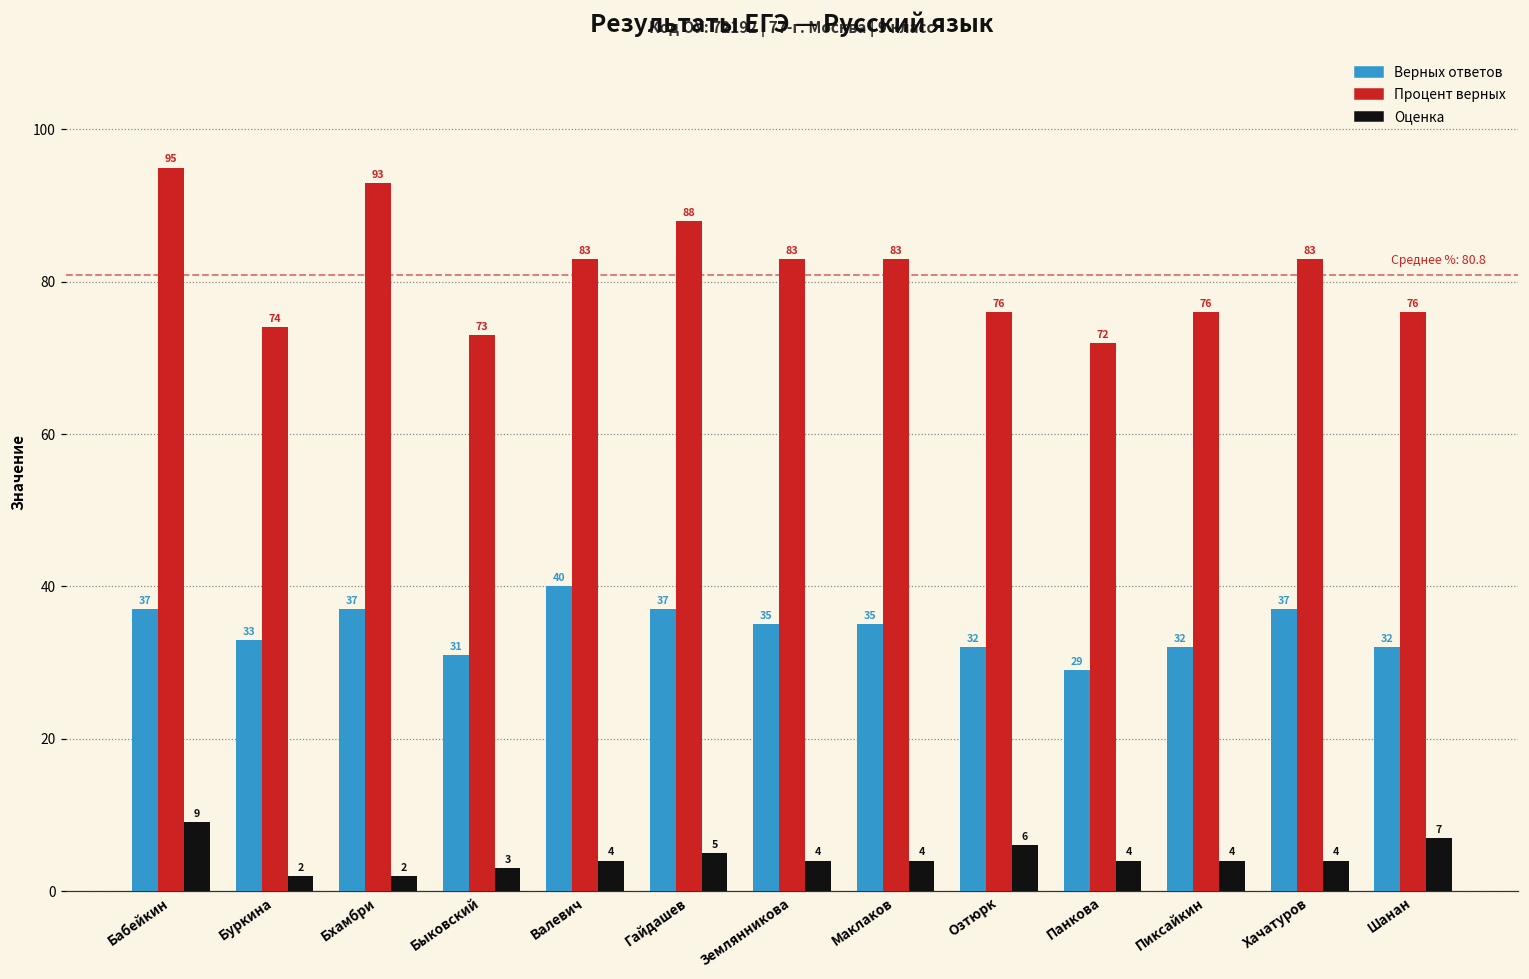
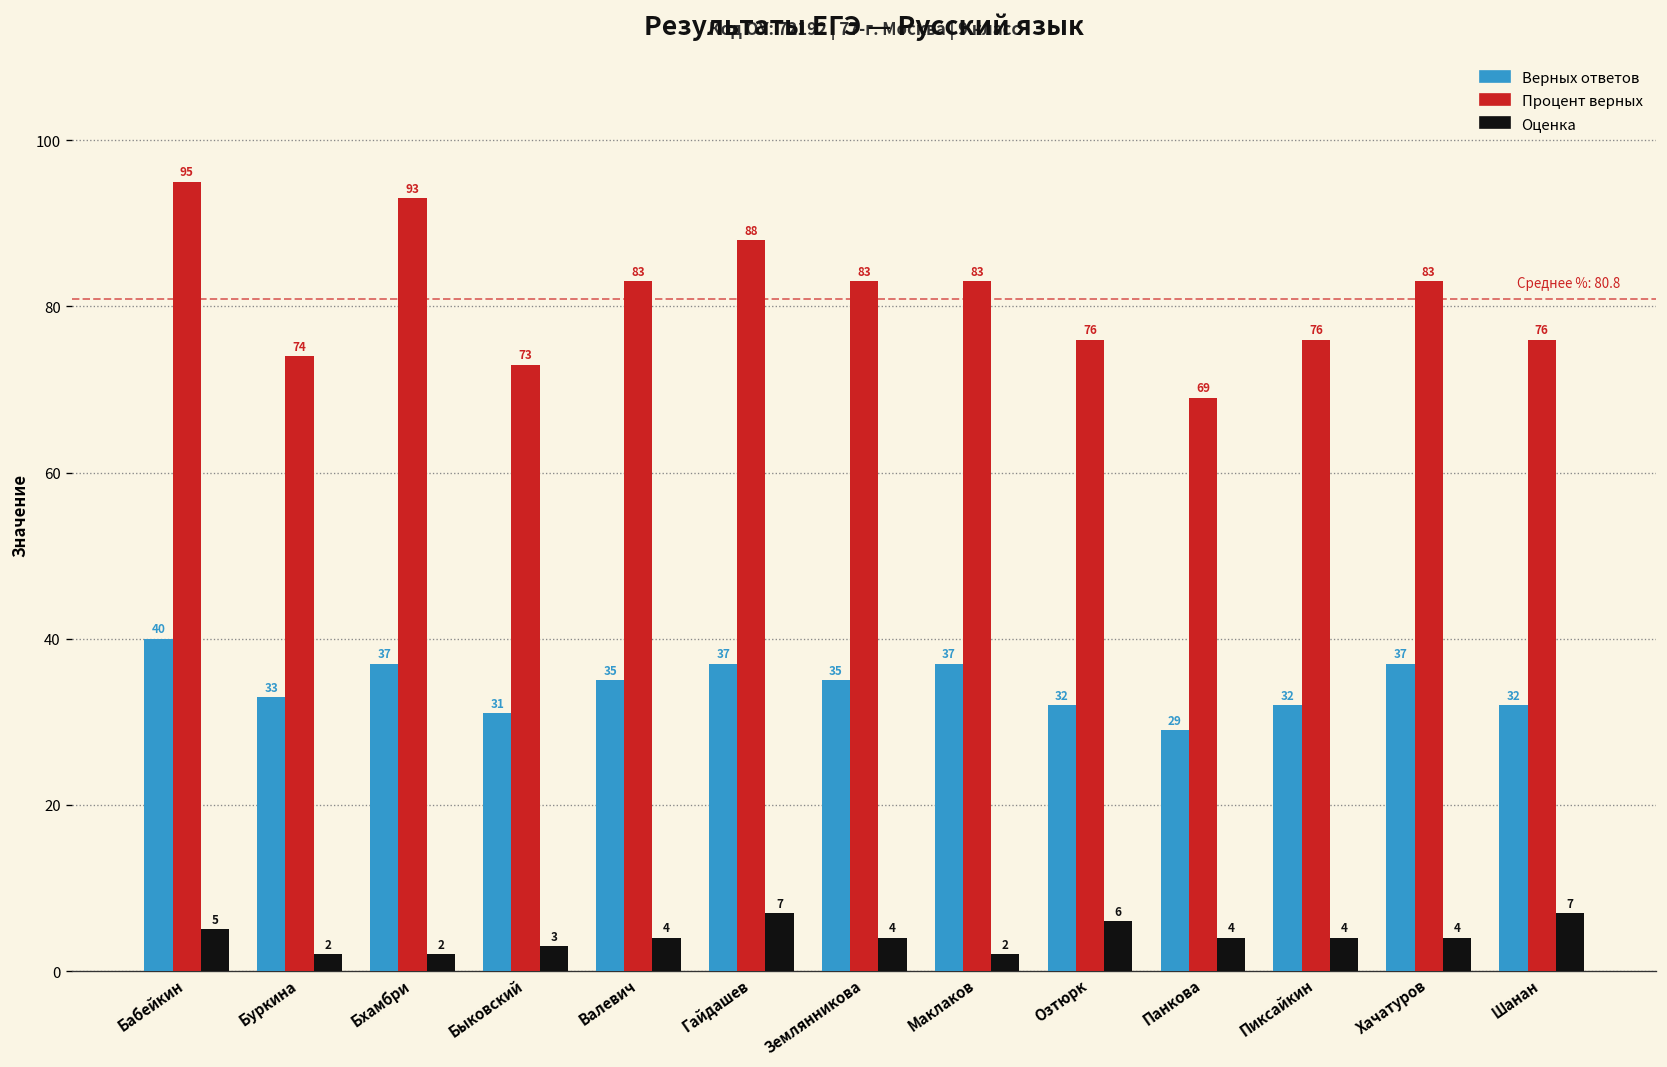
Верных ответов, Бабейкин: 37 -> 40
Оценка, Бабейкин: 9 -> 5
Верных ответов, Валевич: 40 -> 35
Оценка, Гайдашев: 5 -> 7
Верных ответов, Маклаков: 35 -> 37
Оценка, Маклаков: 4 -> 2
Процент верных, Панкова: 72 -> 69
